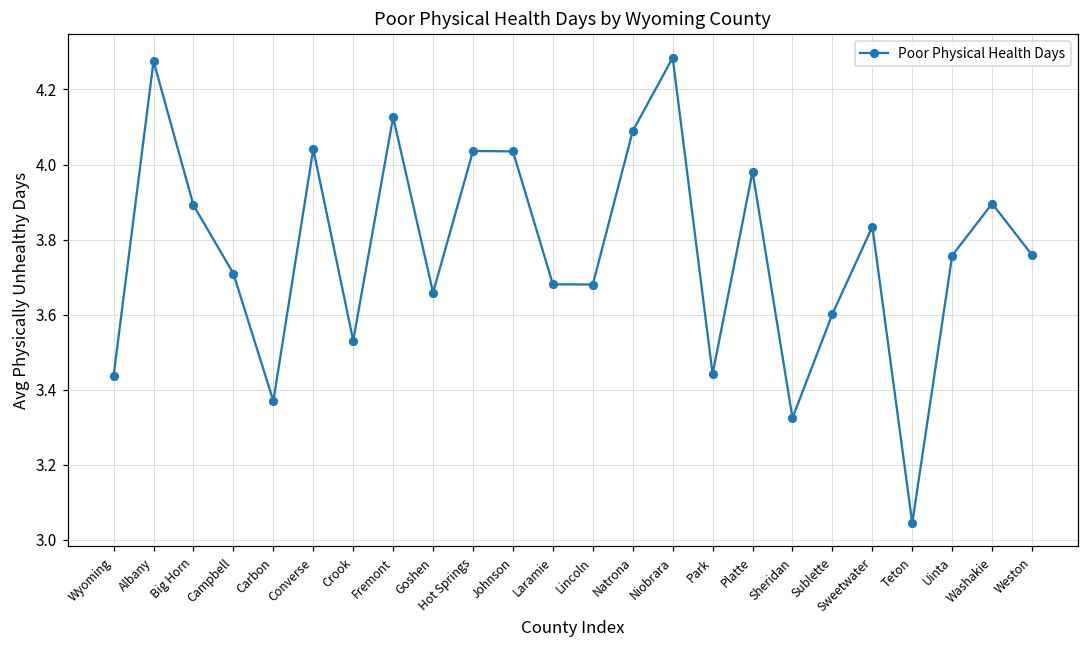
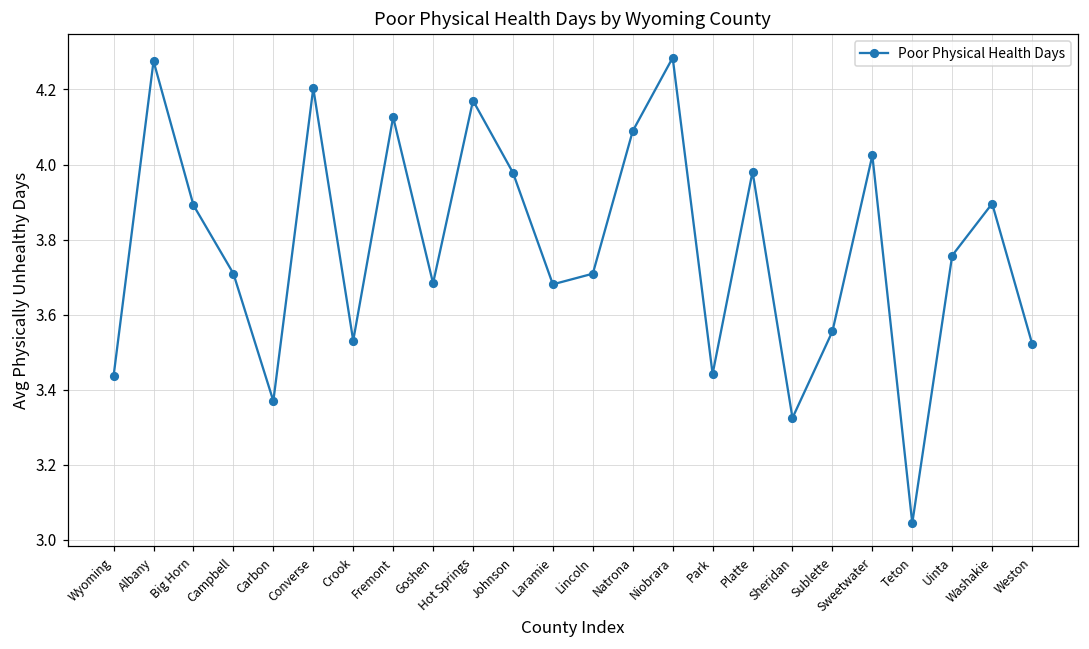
Converse: 4.04 -> 4.20
Goshen: 3.66 -> 3.68
Hot Springs: 4.04 -> 4.17
Johnson: 4.03 -> 3.98
Lincoln: 3.68 -> 3.71
Sublette: 3.60 -> 3.56
Sweetwater: 3.83 -> 4.02
Weston: 3.76 -> 3.52
